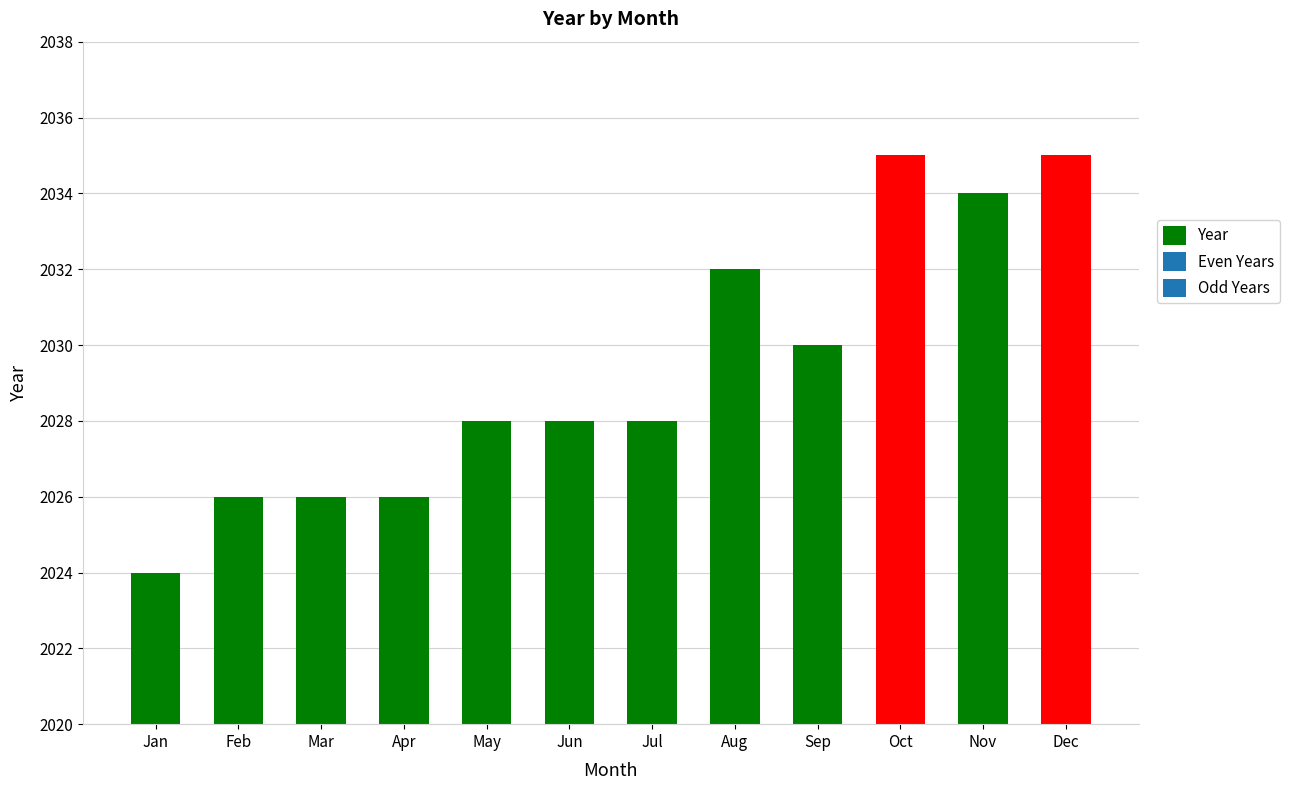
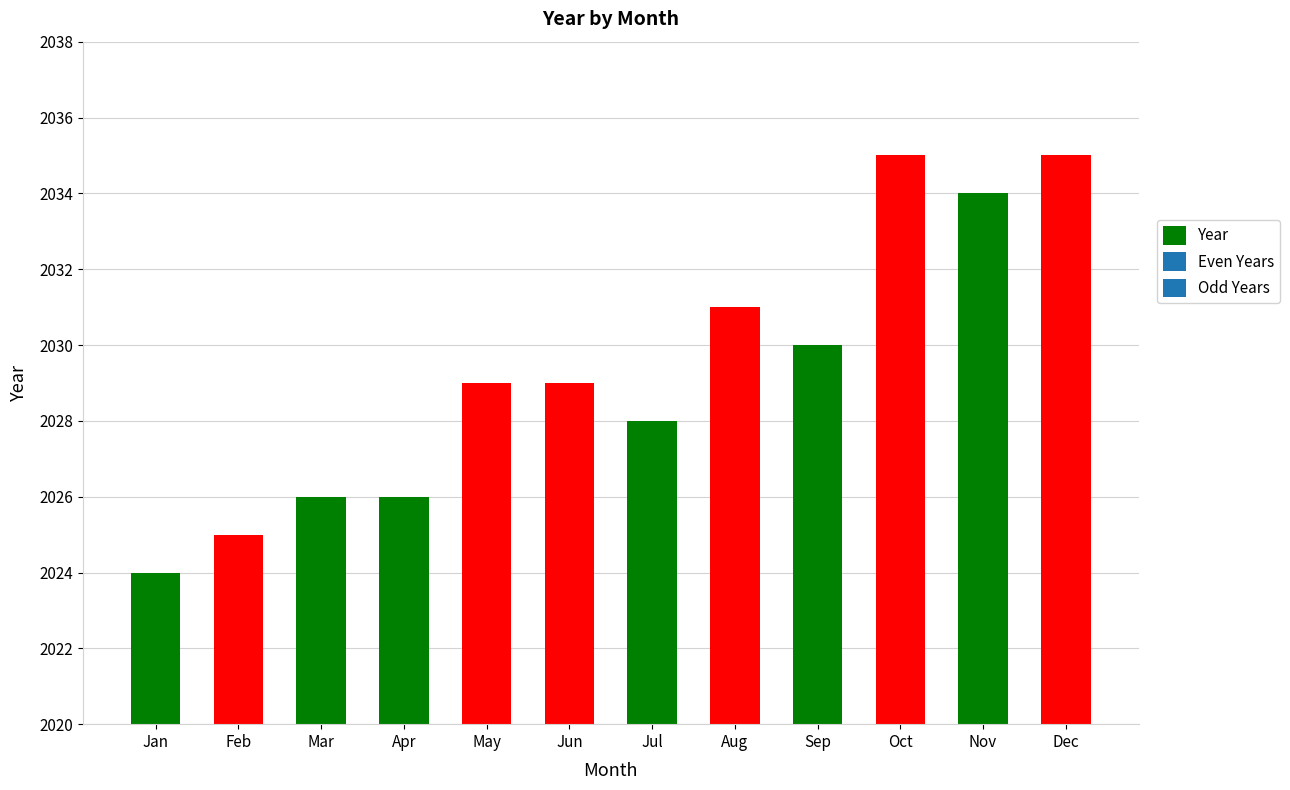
Feb: 2026 -> 2025
May: 2028 -> 2029
Jun: 2028 -> 2029
Aug: 2032 -> 2031
